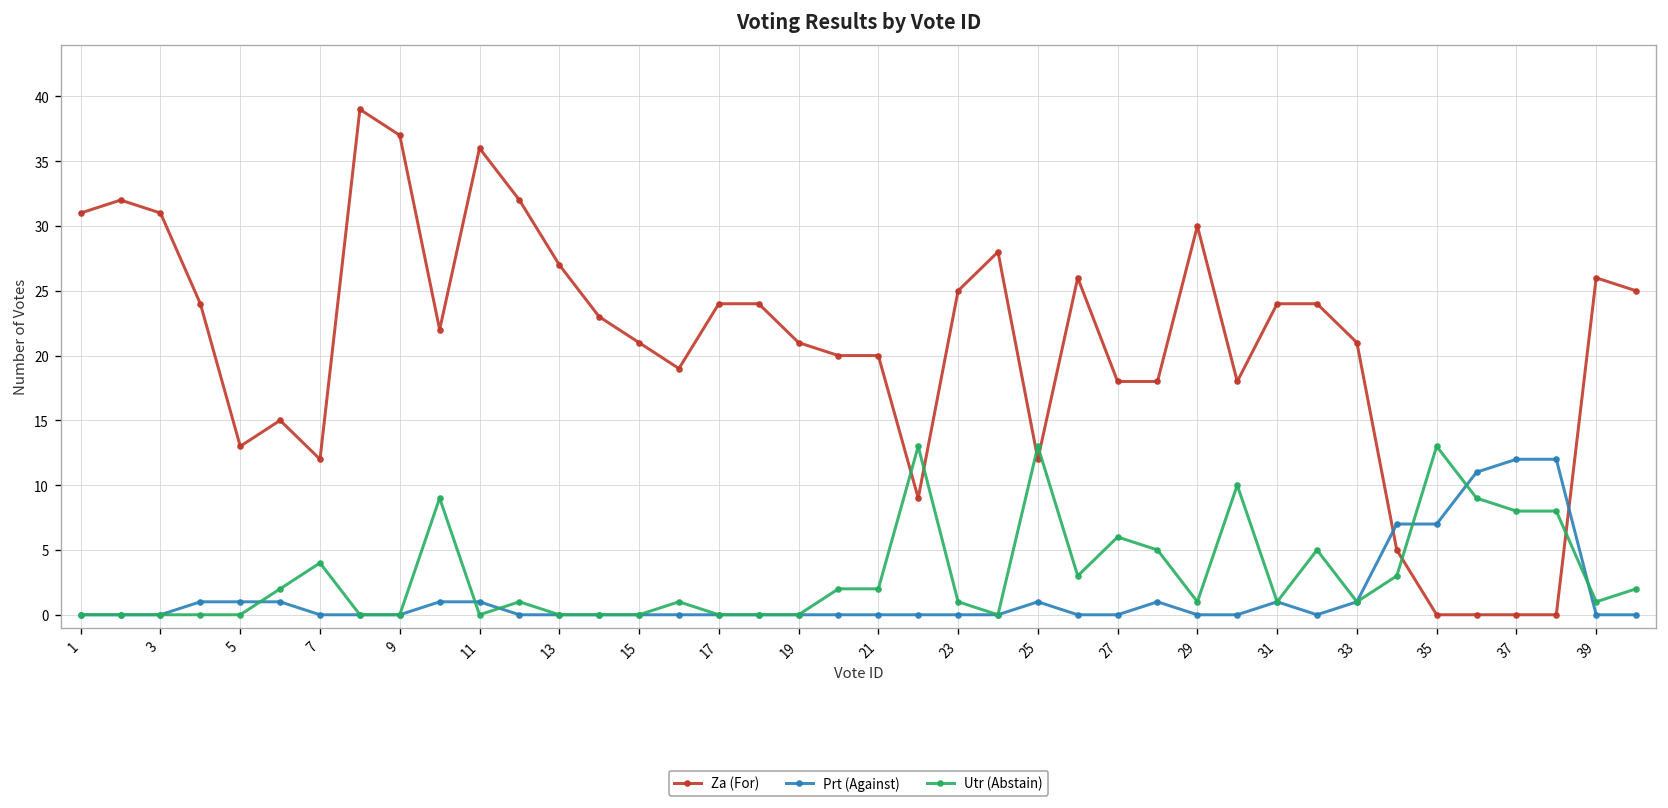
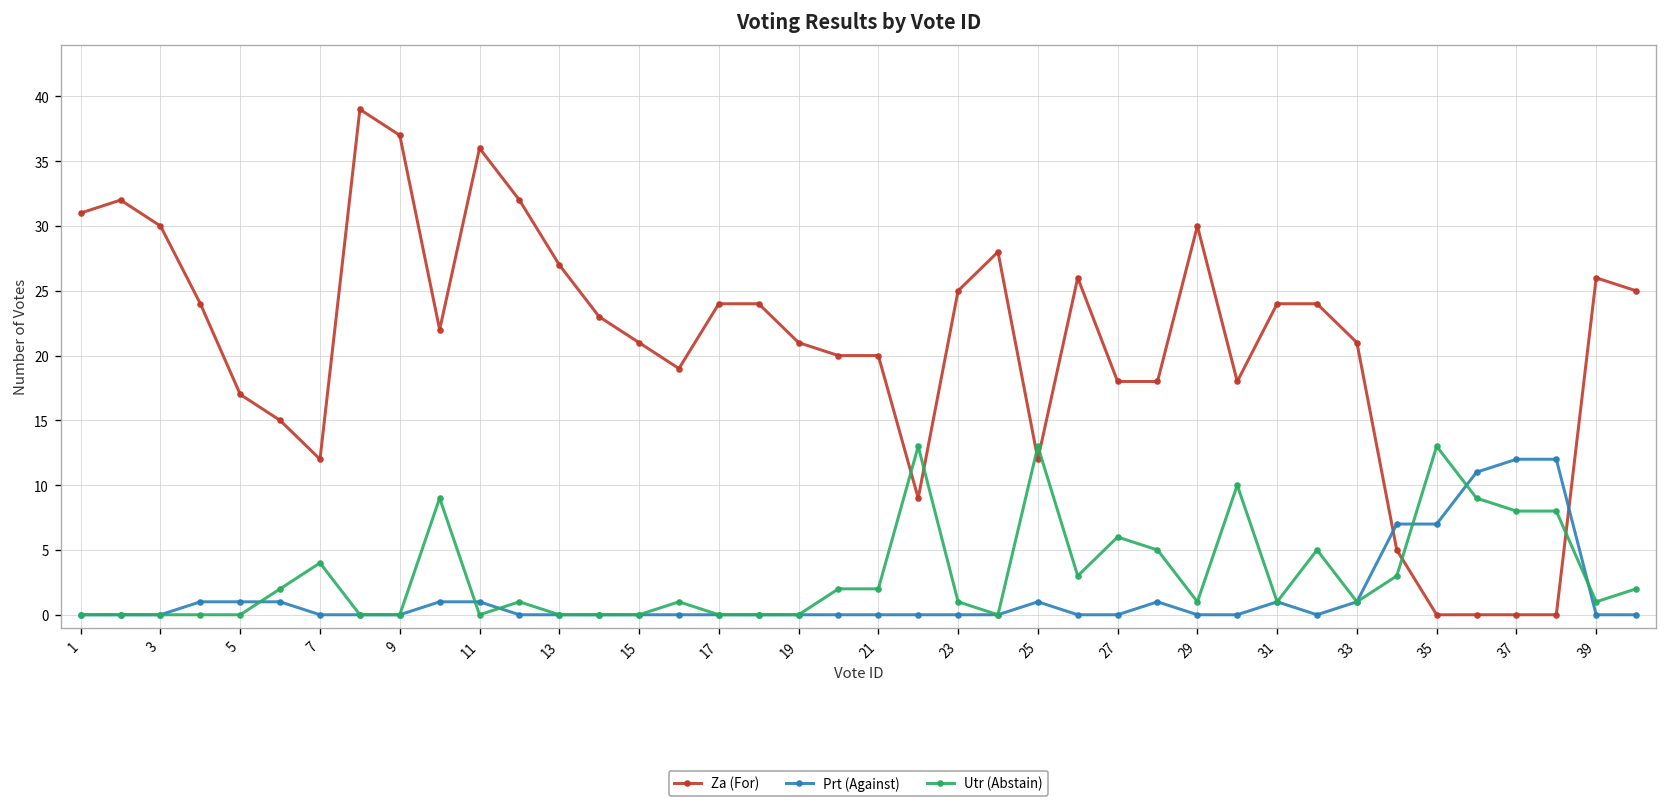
Za (For), 3: 31 -> 30
Za (For), 5: 13 -> 17
